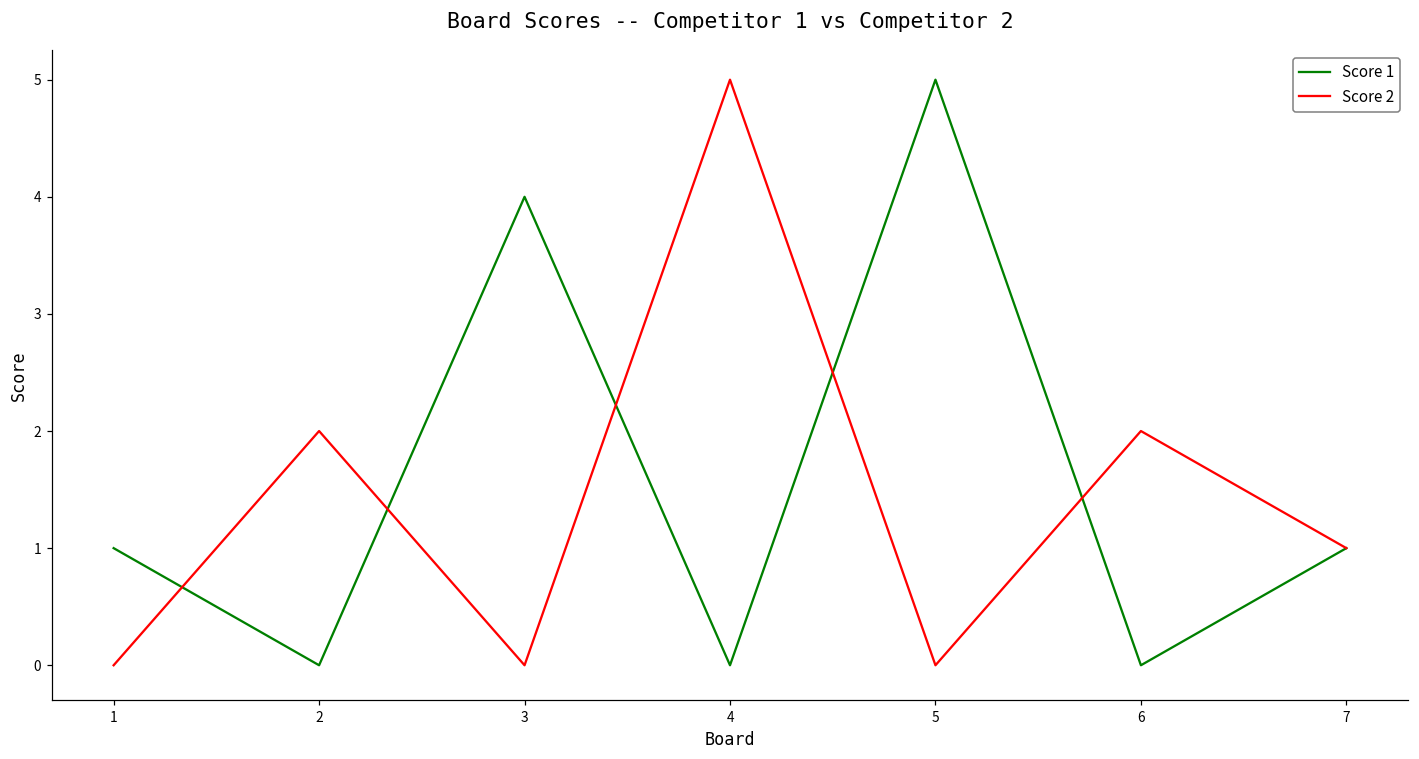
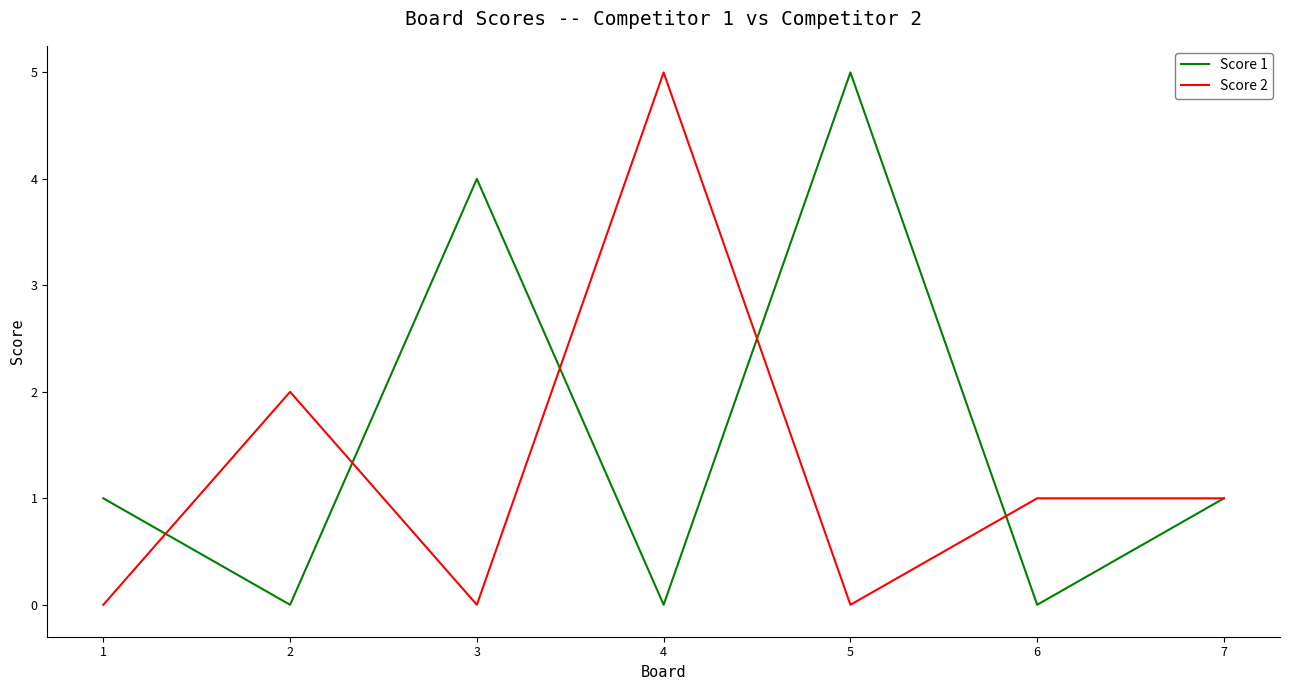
Score 2, 6: 2 -> 1
